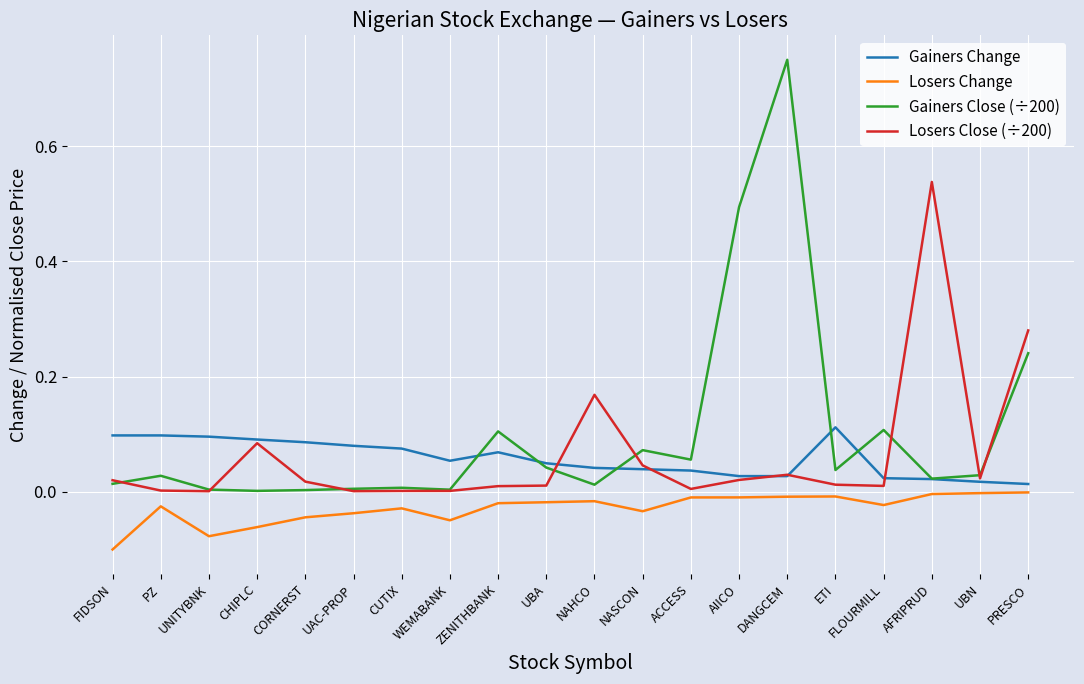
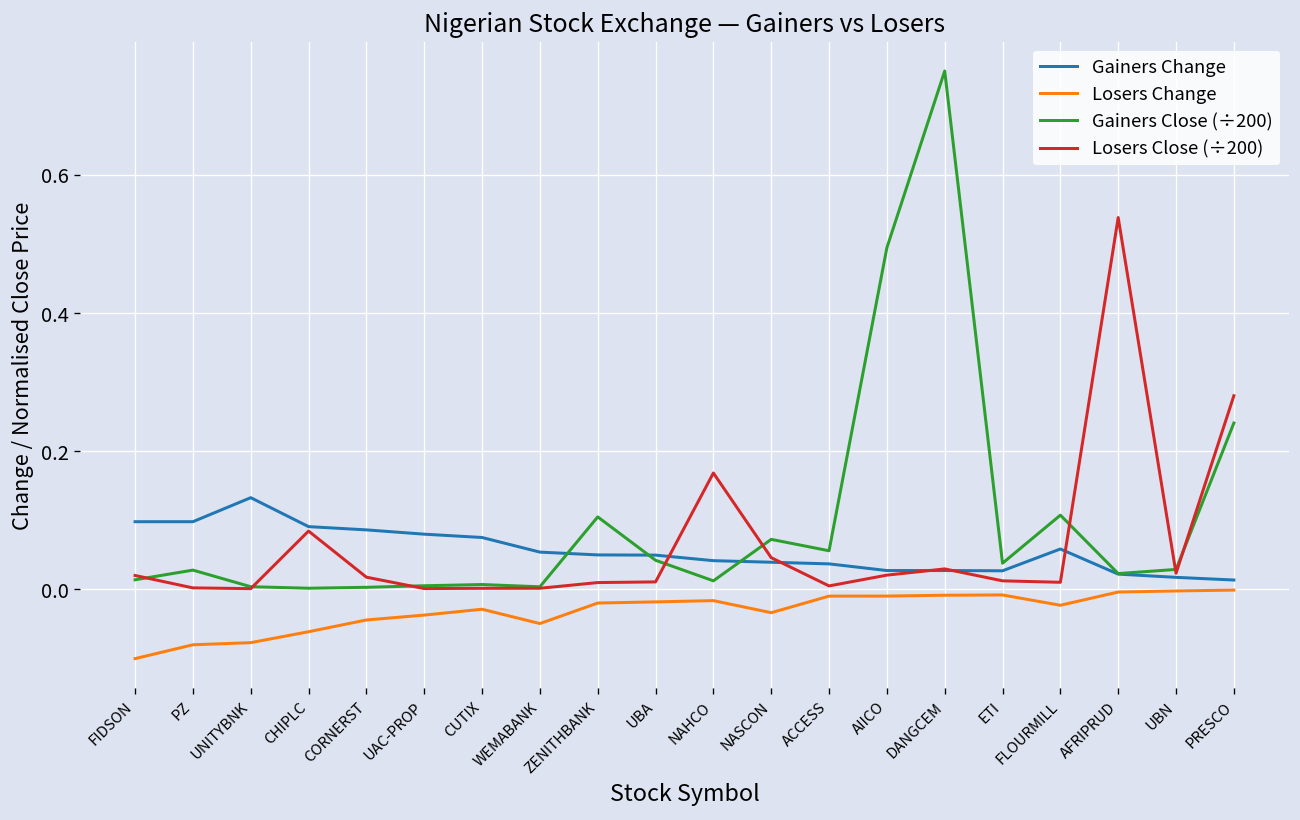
Losers Change, PZ: -0.03 -> -0.08
Gainers Change, UNITYBNK: 0.10 -> 0.13
Gainers Change, ZENITHBANK: 0.07 -> 0.05
Gainers Change, ETI: 0.11 -> 0.03
Gainers Change, FLOURMILL: 0.02 -> 0.06
